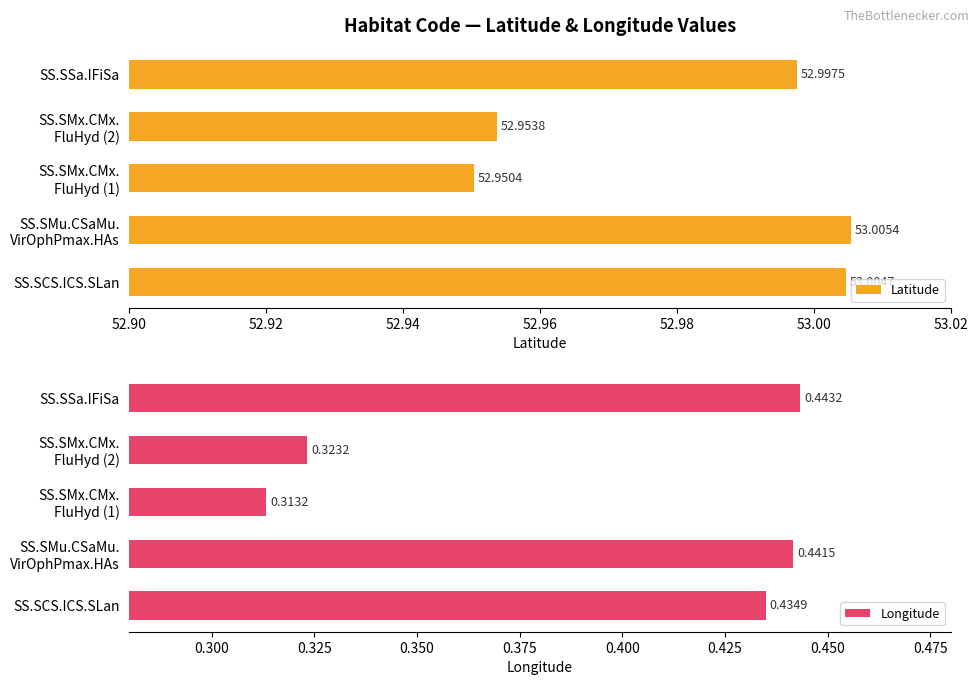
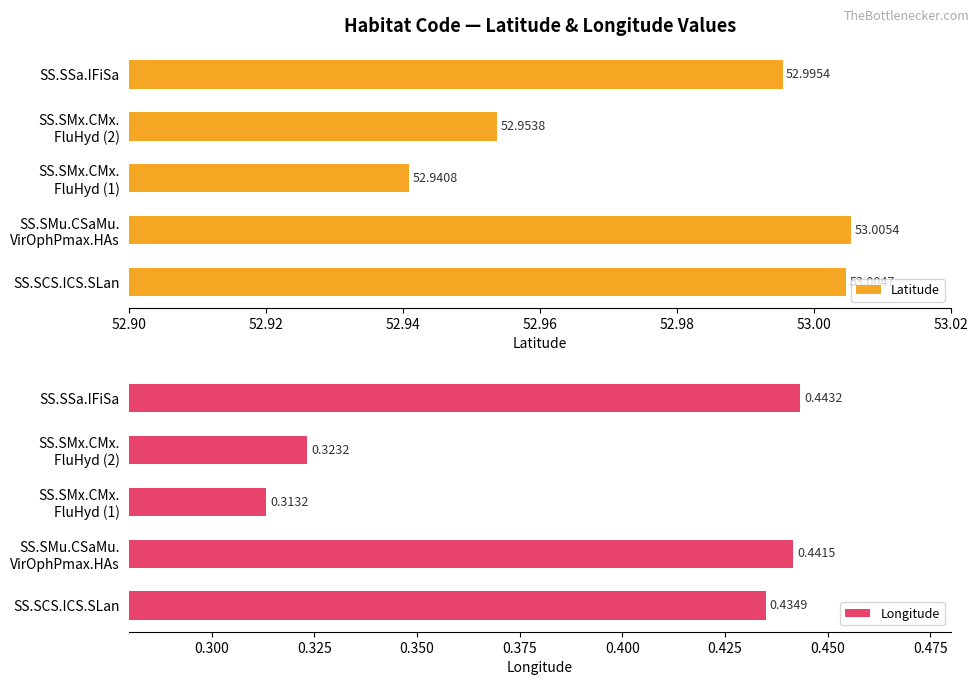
Habitat Code — Latitude & Longitude Values, SS.SSa.IFiSa: 52.9975 -> 52.9954
Habitat Code — Latitude & Longitude Values, SS.SMx.CMx. FluHyd (1): 52.9504 -> 52.9408
